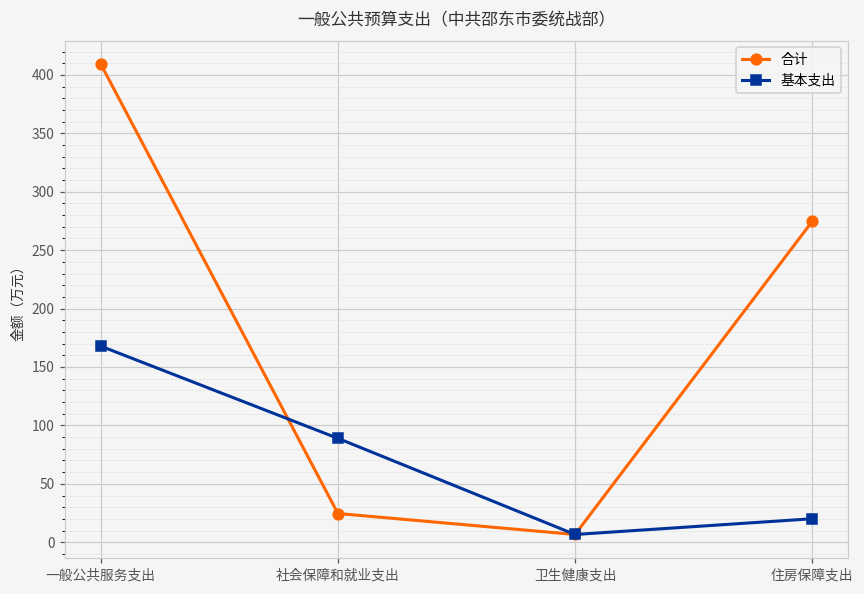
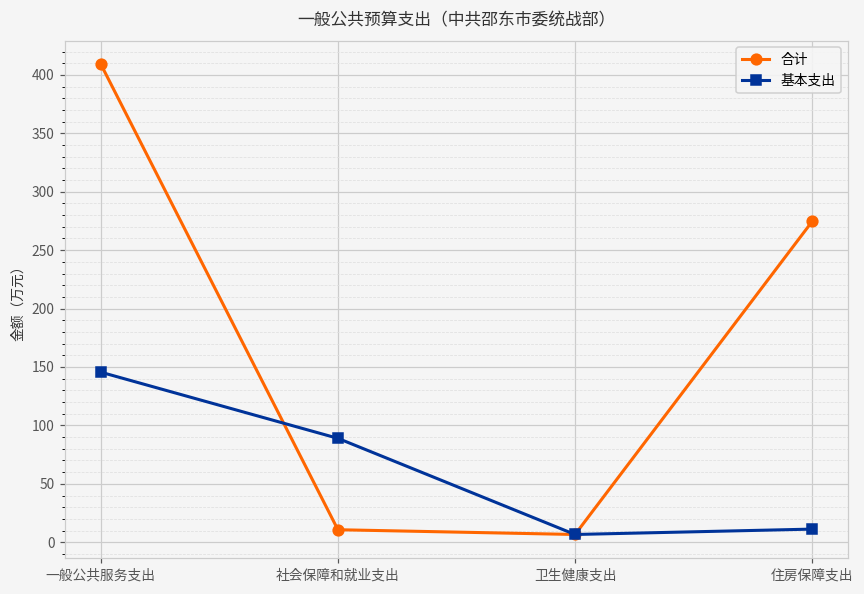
基本支出, 一般公共服务支出: 168 -> 146
合计, 社会保障和就业支出: 25 -> 11
基本支出, 住房保障支出: 20 -> 11
